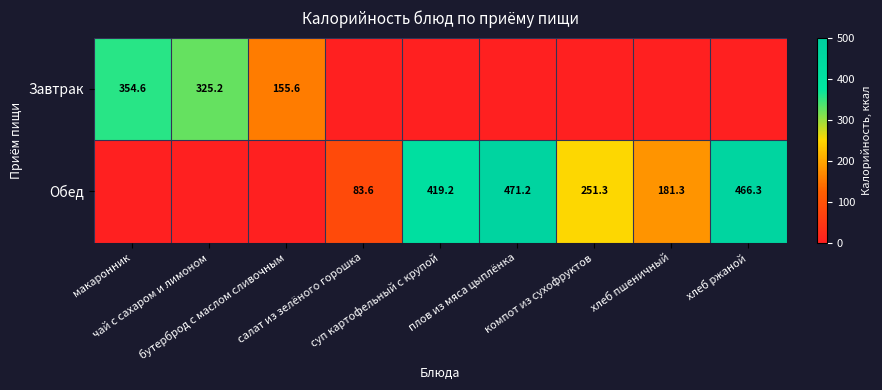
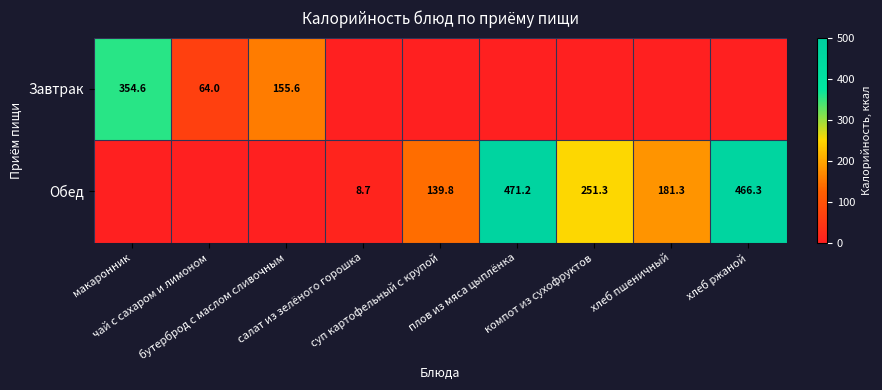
Завтрак, чай с сахаром и лимоном: 325.2 -> 64.0
Обед, салат из зелёного горошка: 83.6 -> 8.7
Обед, суп картофельный с крупой: 419.2 -> 139.8
